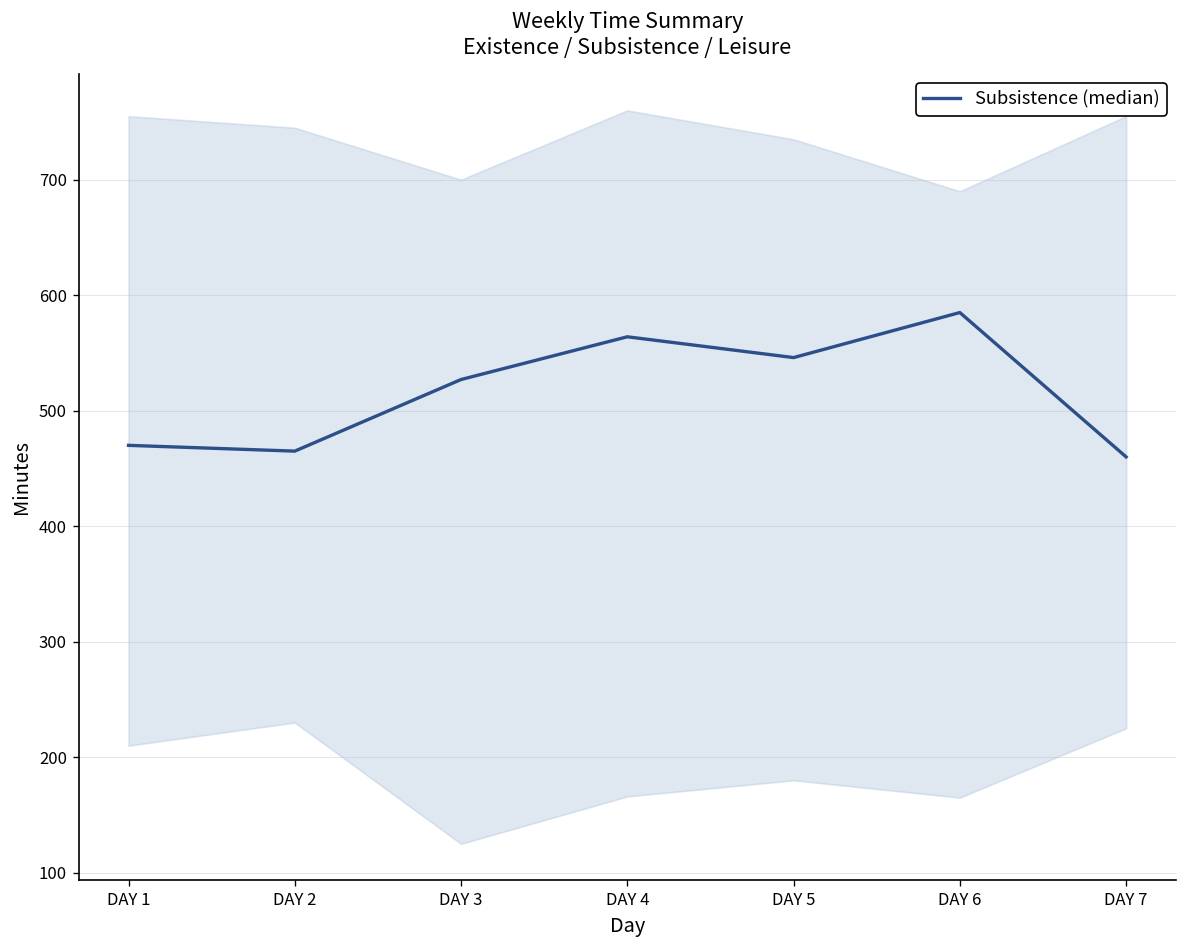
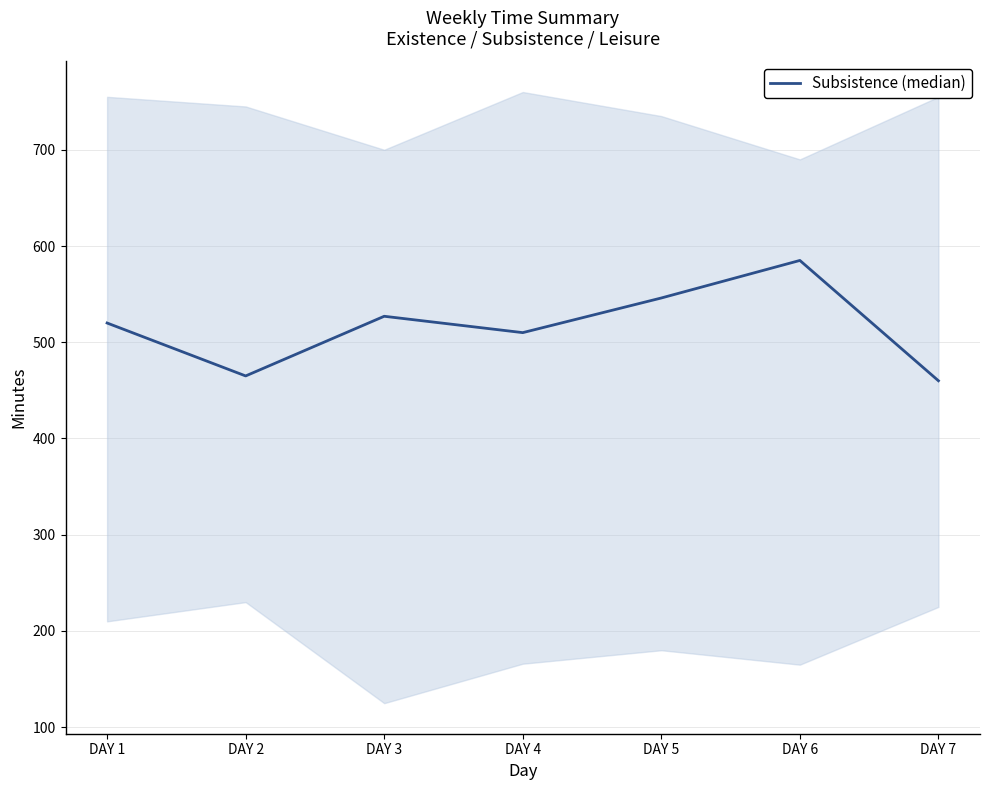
Subsistence (median), DAY 1: 470 -> 520
Subsistence (median), DAY 4: 560 -> 510
